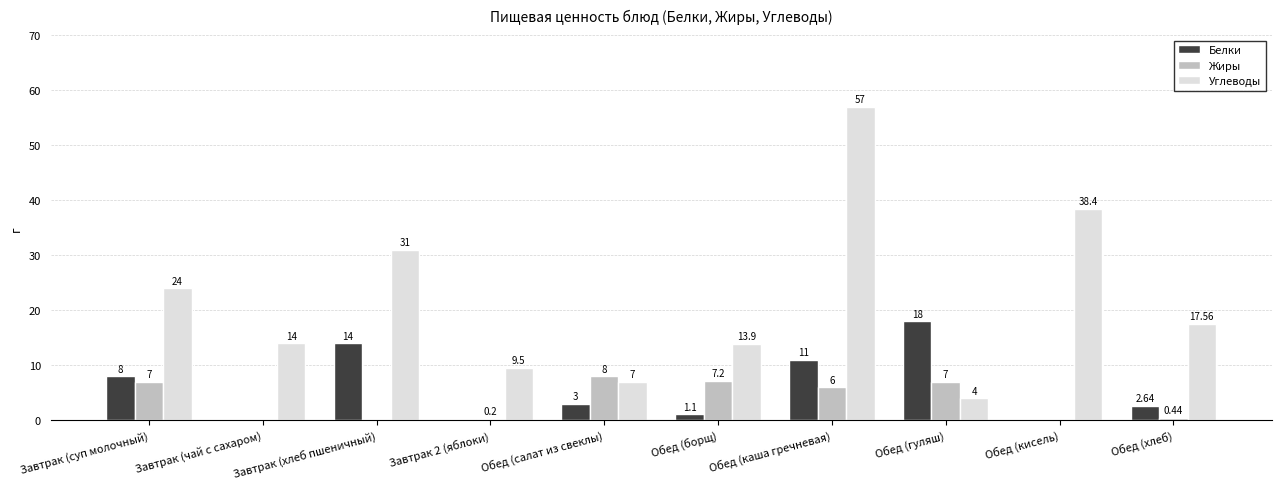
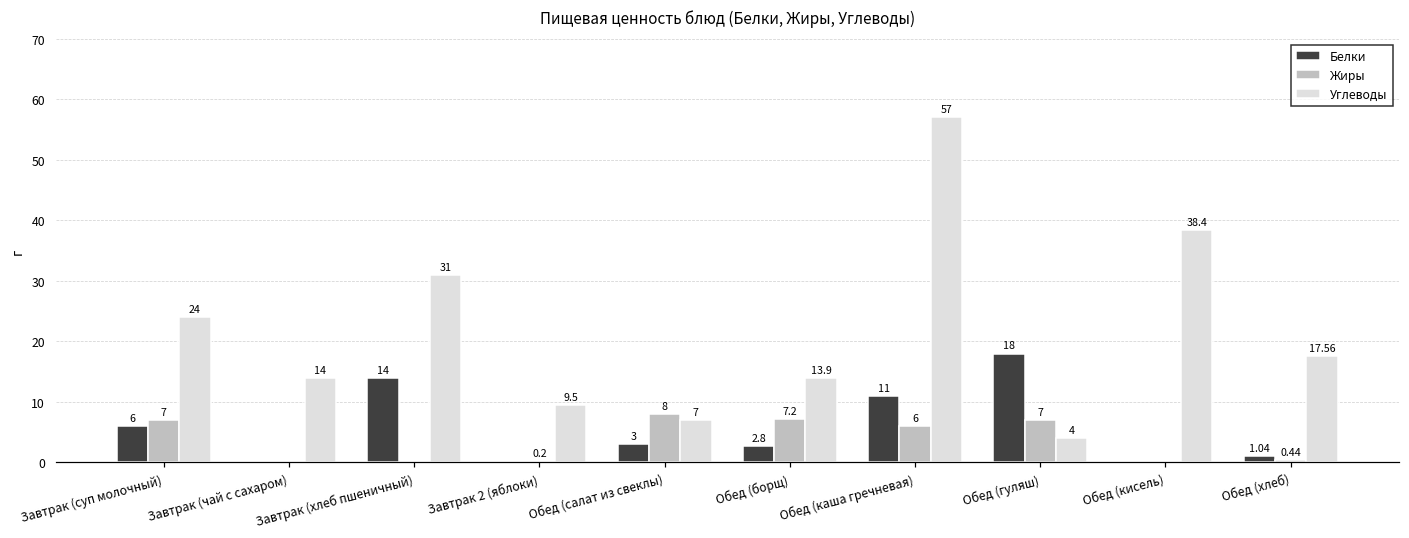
Белки, Завтрак (суп молочный): 8 -> 6
Белки, Обед (борщ): 1.1 -> 2.8
Белки, Обед (хлеб): 2.64 -> 1.04
